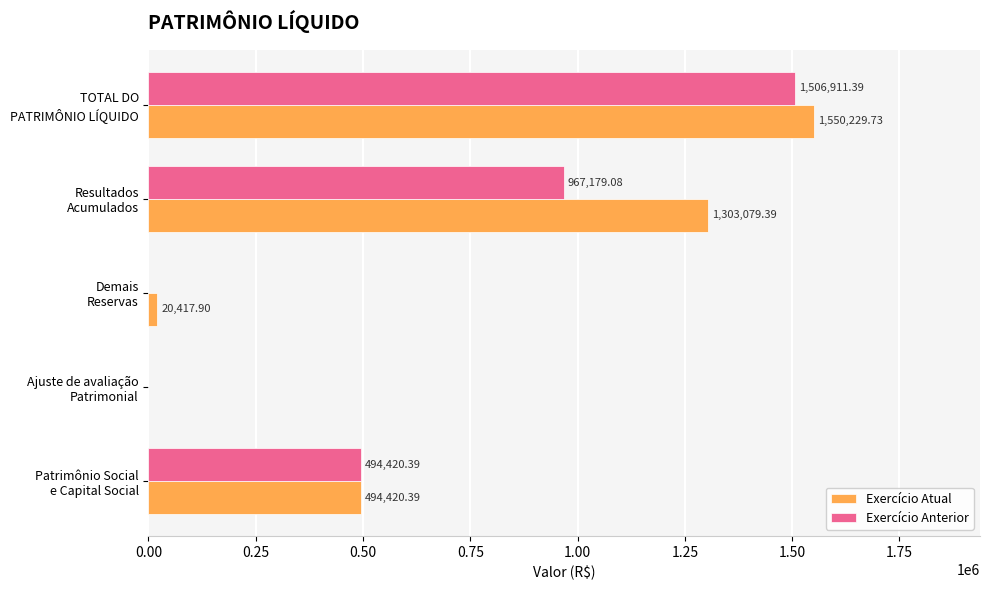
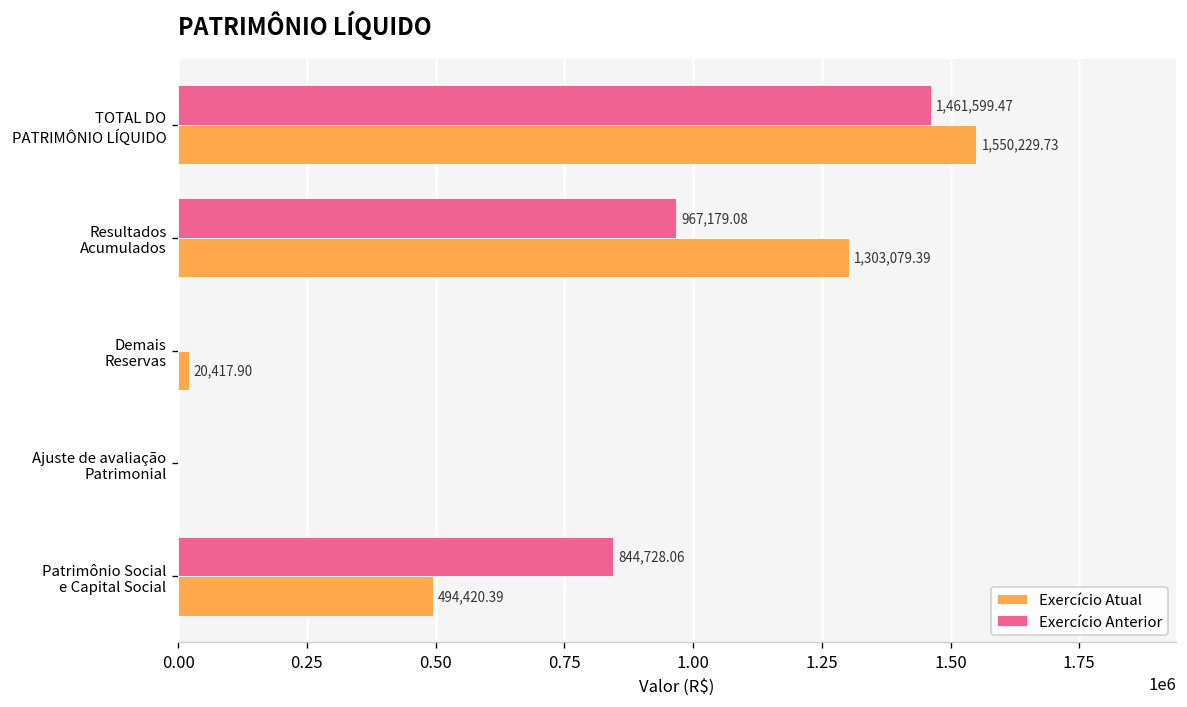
Exercício Anterior, TOTAL DO PATRIMÔNIO LÍQUIDO: 1,506,911.39 -> 1,461,599.47
Exercício Anterior, Patrimônio Social e Capital Social: 494,420.39 -> 844,728.06
